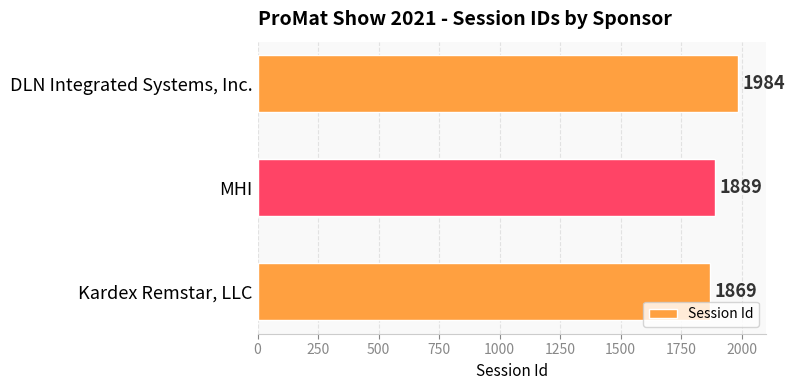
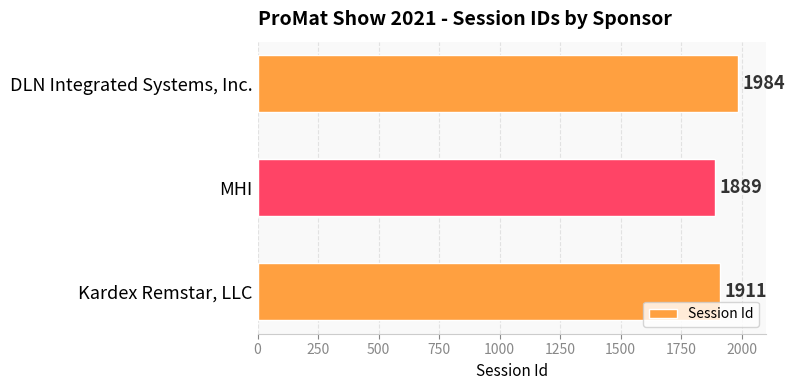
Kardex Remstar, LLC: 1869 -> 1911
